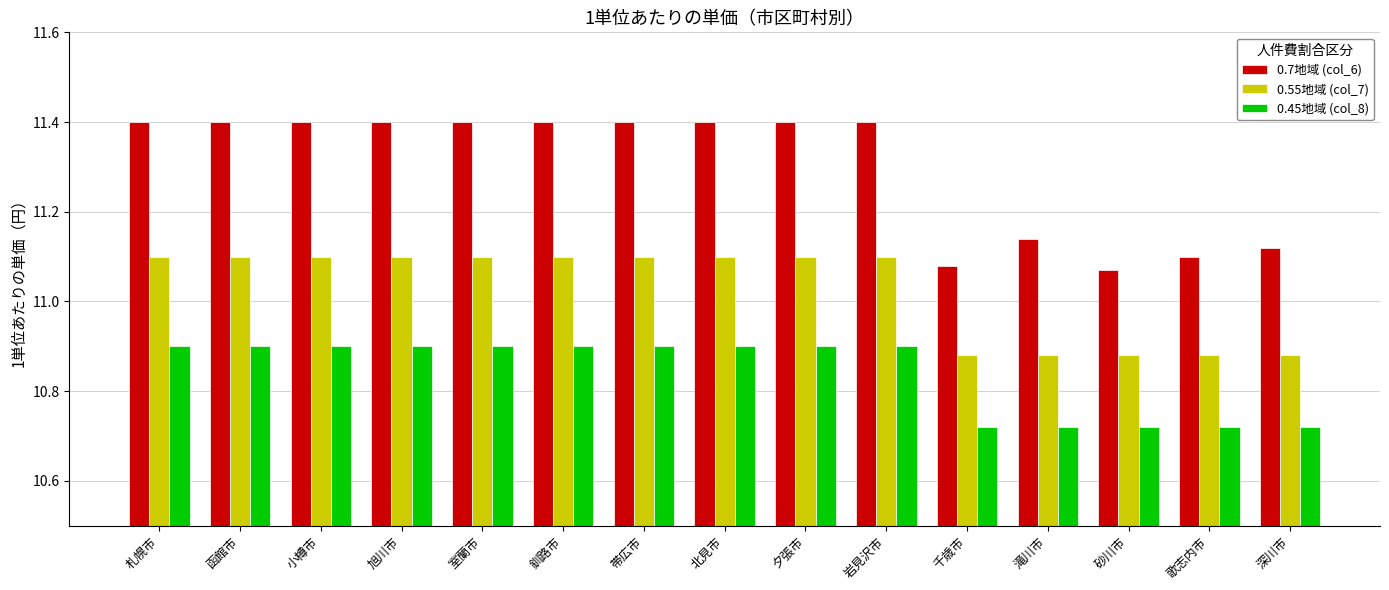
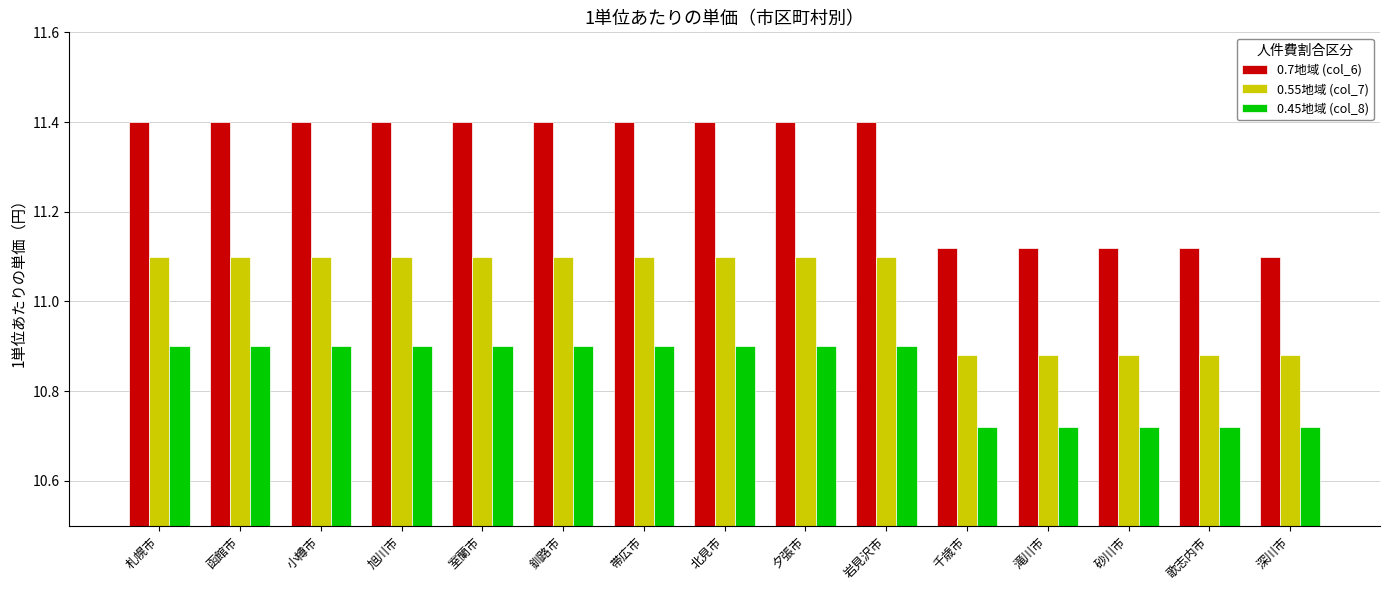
0.7地域 (col_6), 千歳市: 11.08 -> 11.12
0.7地域 (col_6), 滝川市: 11.14 -> 11.12
0.7地域 (col_6), 砂川市: 11.07 -> 11.12
0.7地域 (col_6), 歌志内市: 11.10 -> 11.12
0.7地域 (col_6), 深川市: 11.12 -> 11.10
